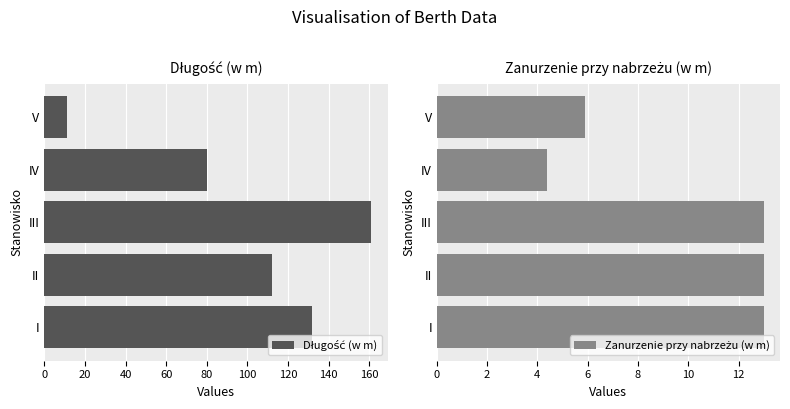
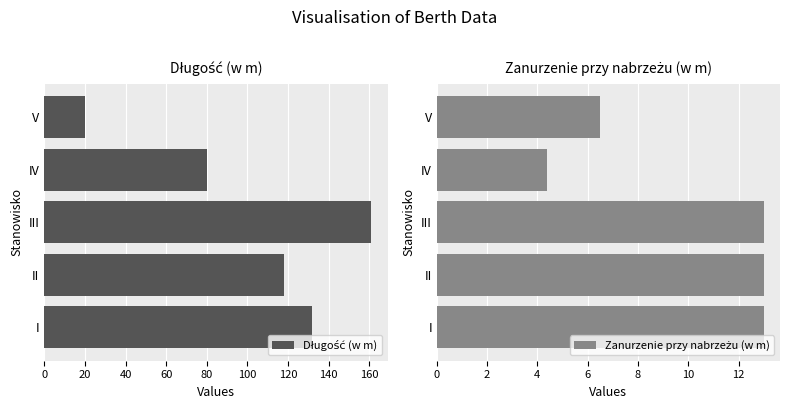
Długość (w m), V: 11 -> 20
Długość (w m), II: 112 -> 118
Zanurzenie przy nabrzeżu (w m), V: 5.9 -> 6.5
